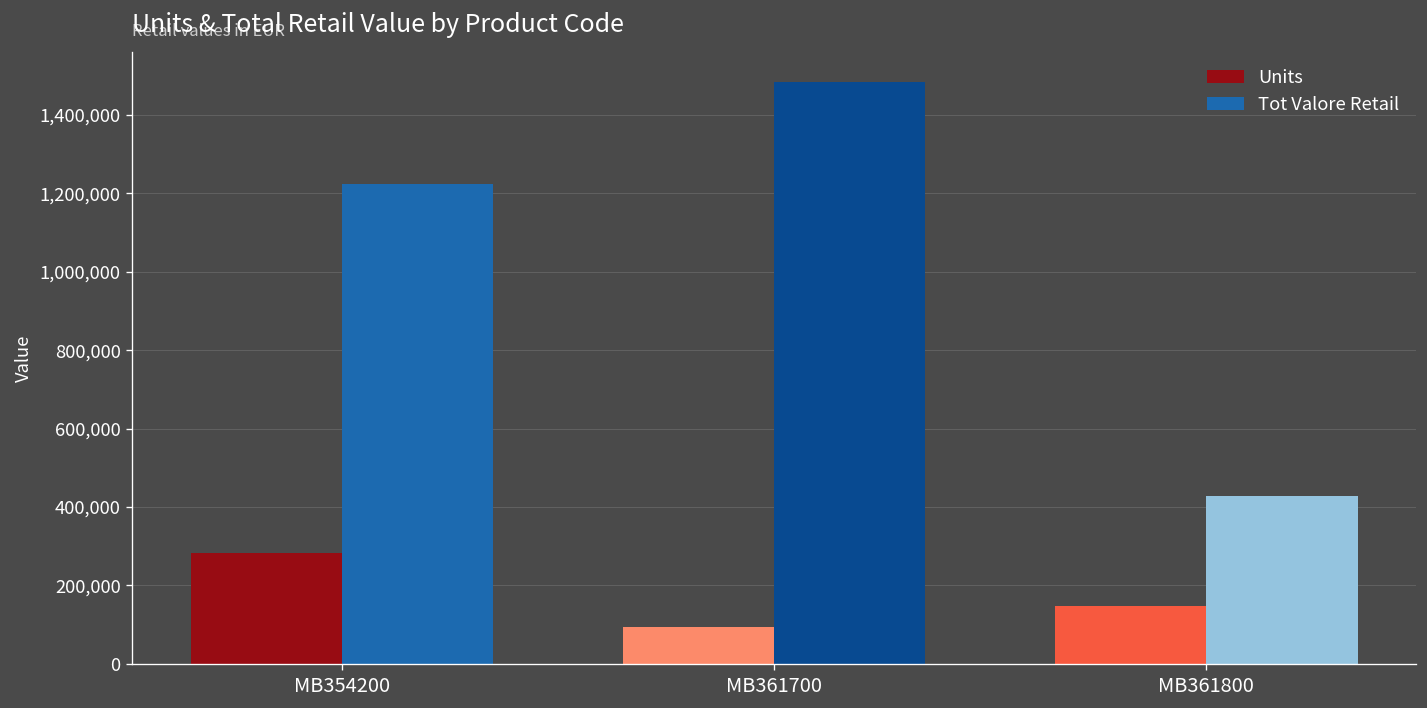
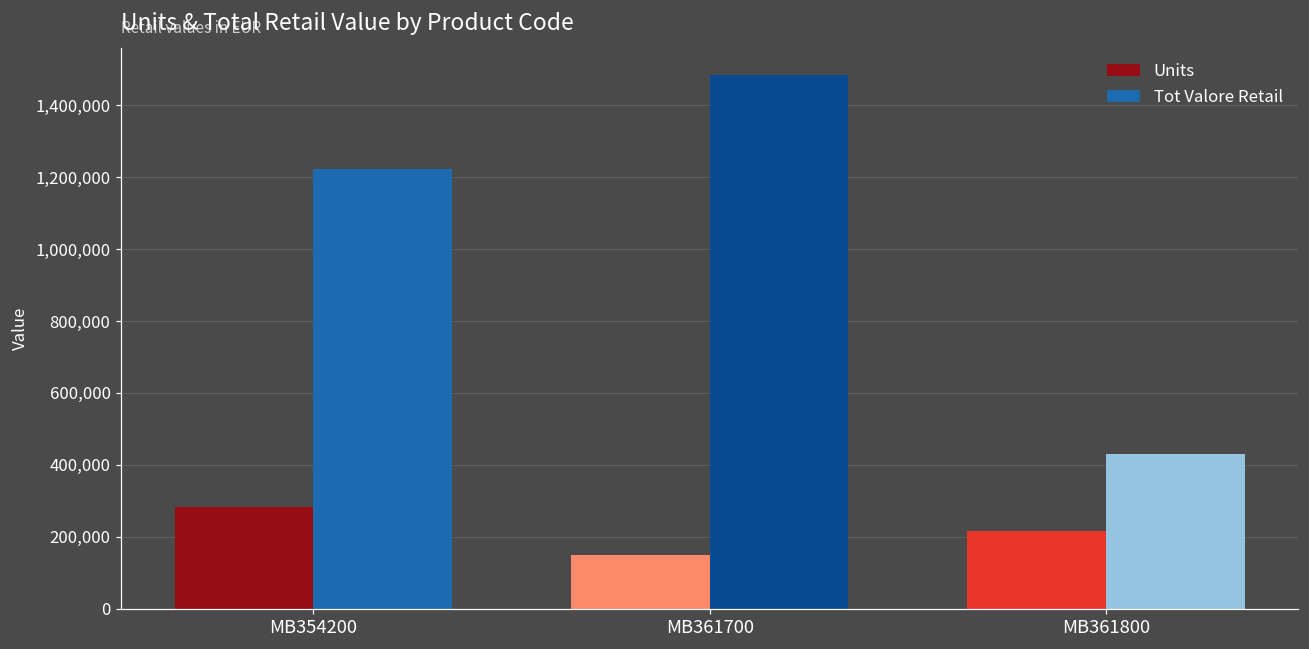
Units, MB361700: 90,000 -> 150,000
Units, MB361800: 150,000 -> 220,000
